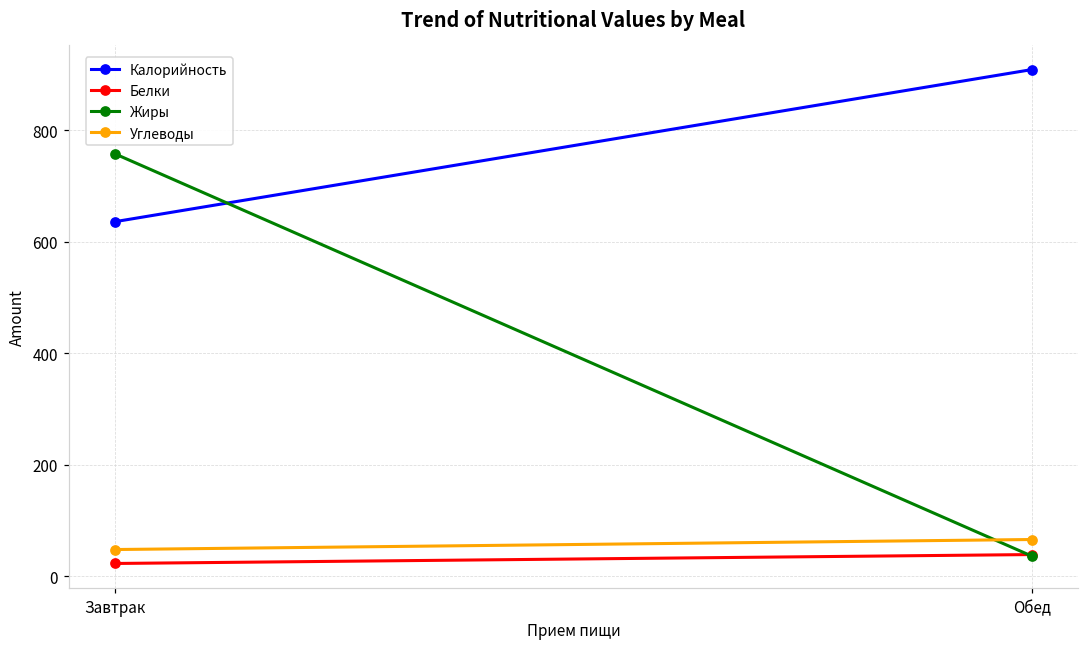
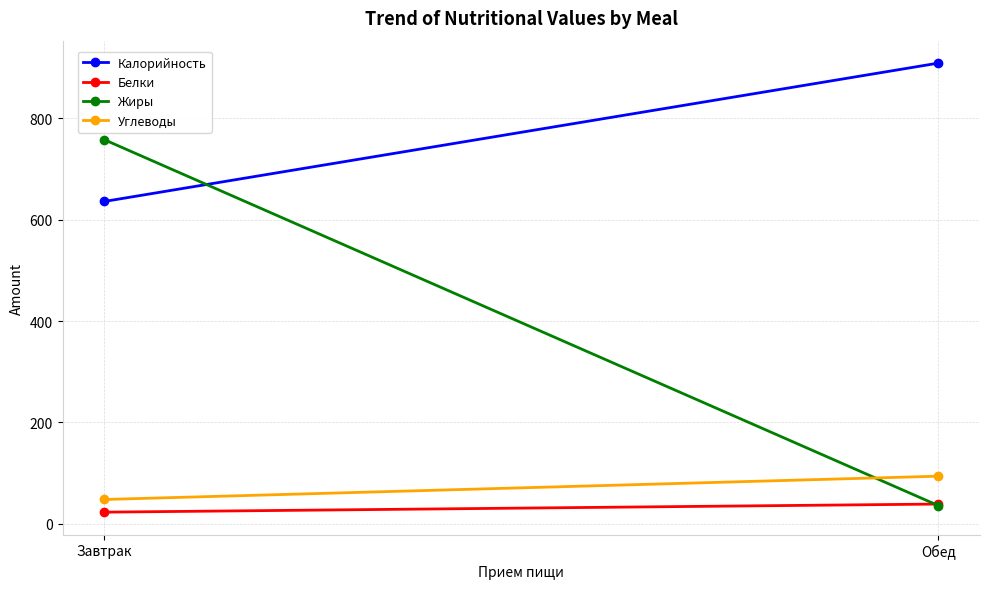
Углеводы, Обед: 70 -> 90
